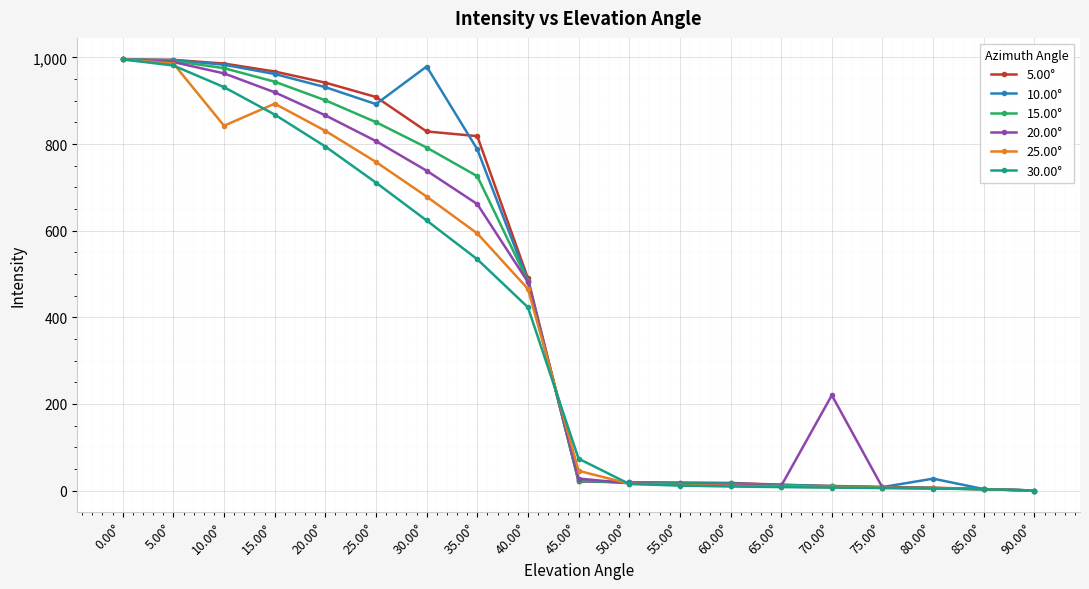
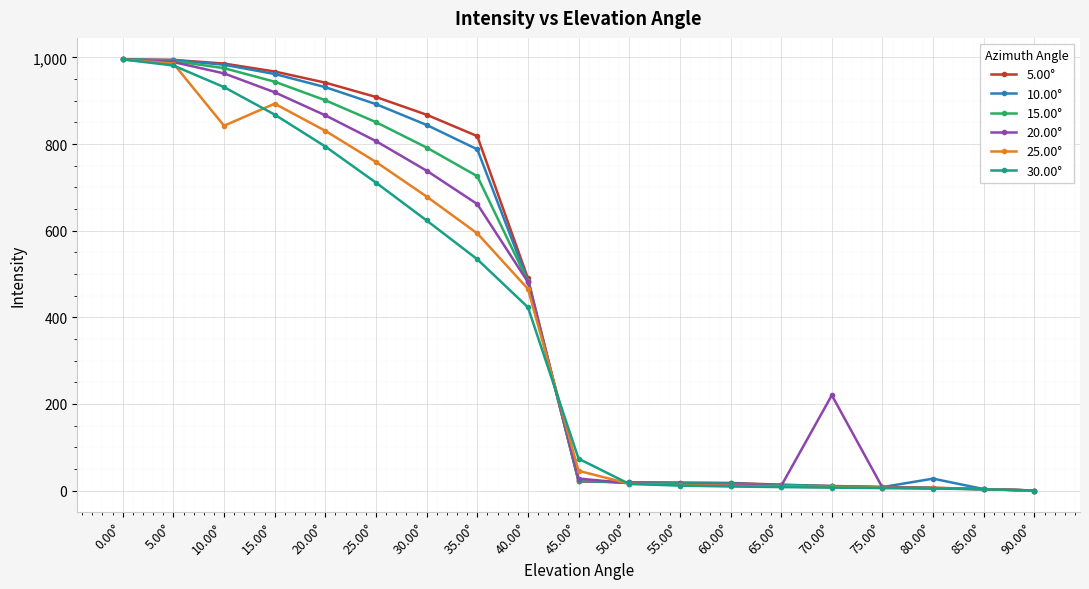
5.00°, 30.00°: 830 -> 870
10.00°, 30.00°: 980 -> 840
